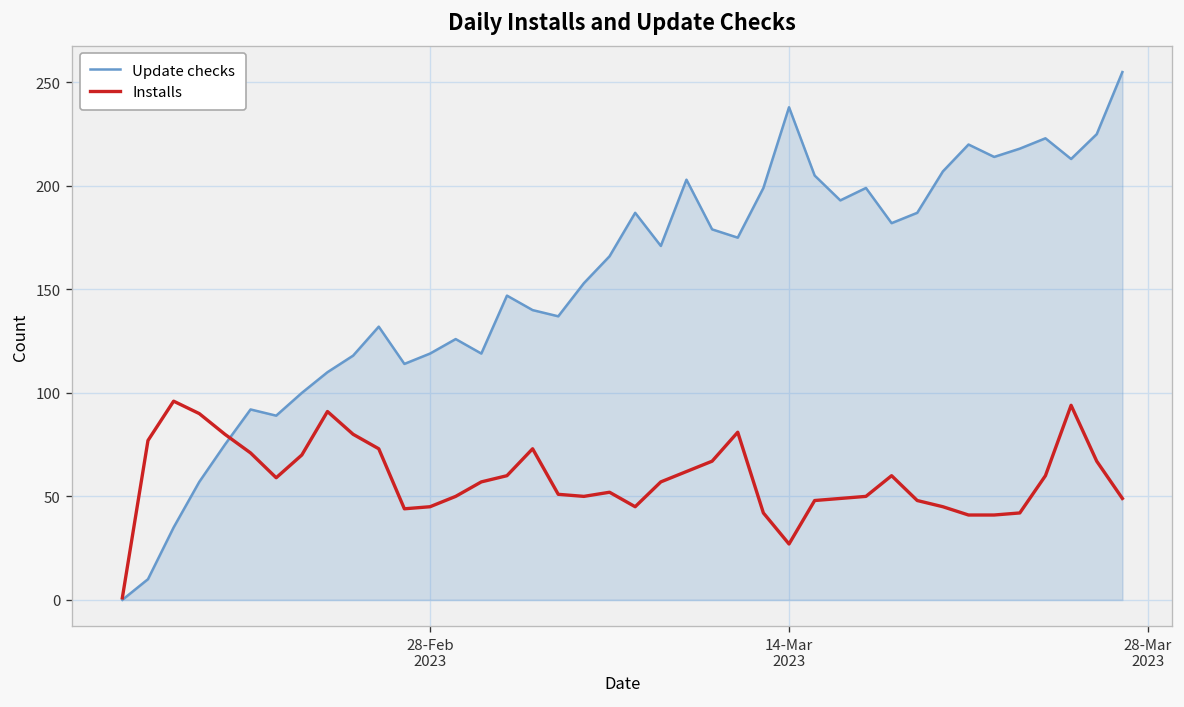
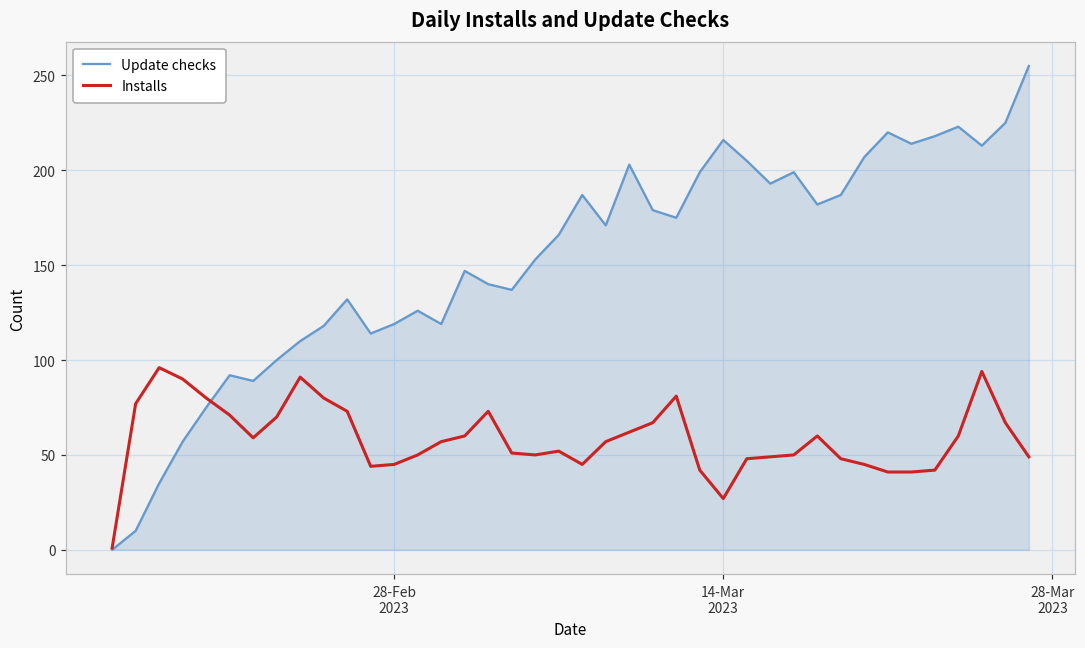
Update checks, 14-Mar 2023: 238 -> 216
